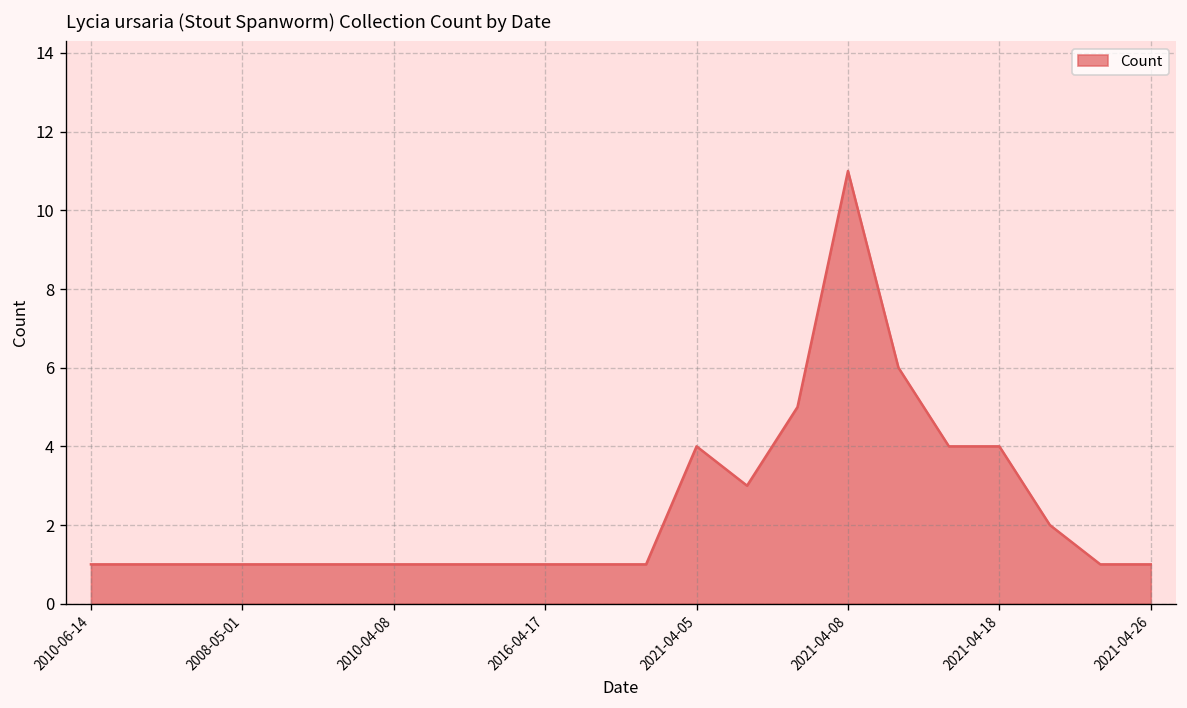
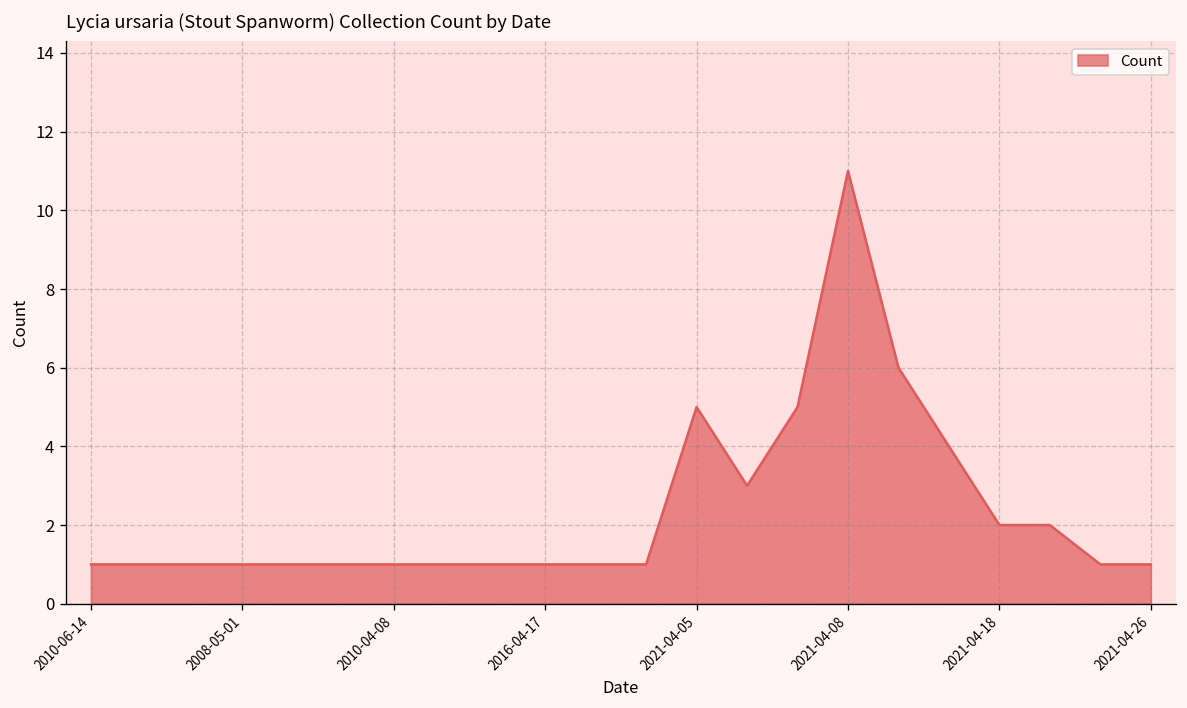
2021-04-05: 4 -> 5
2021-04-18: 4 -> 2
